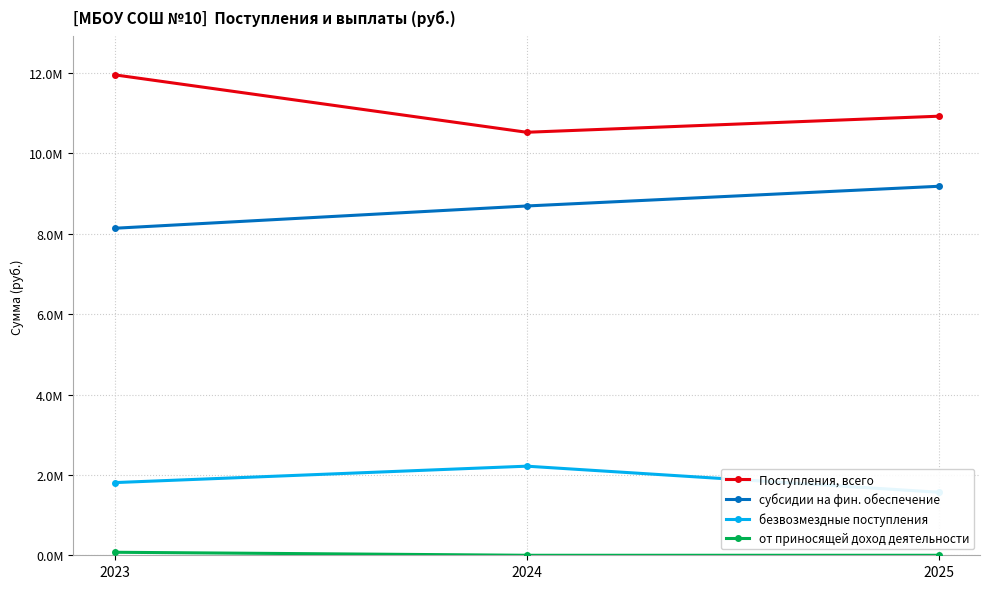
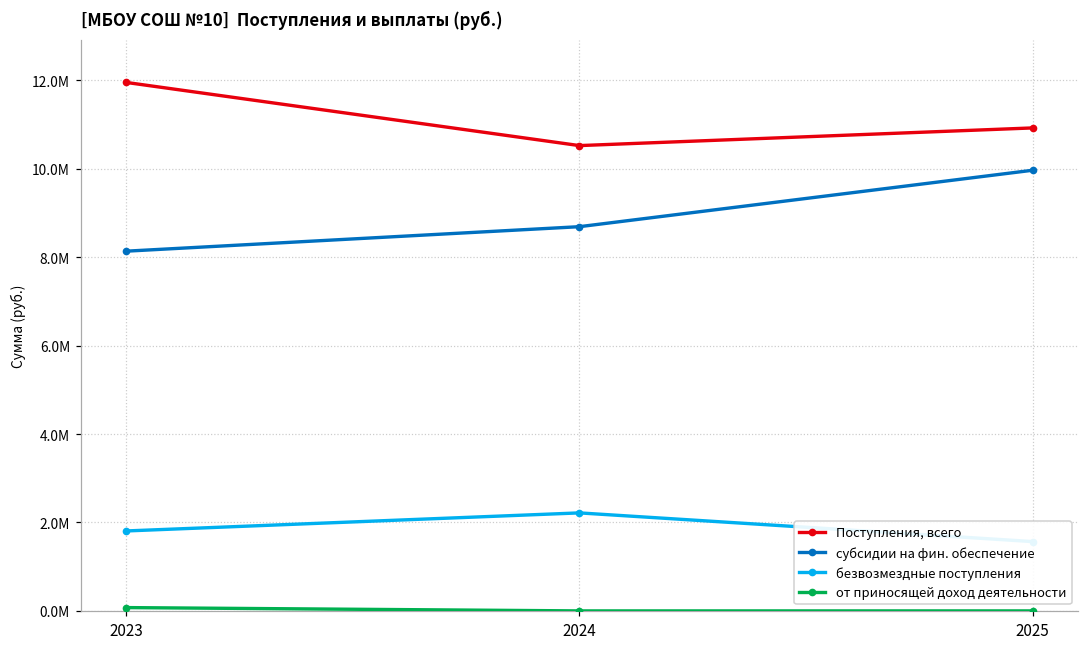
субсидии на фин. обеспечение, 2025: 9200000 -> 10000000
